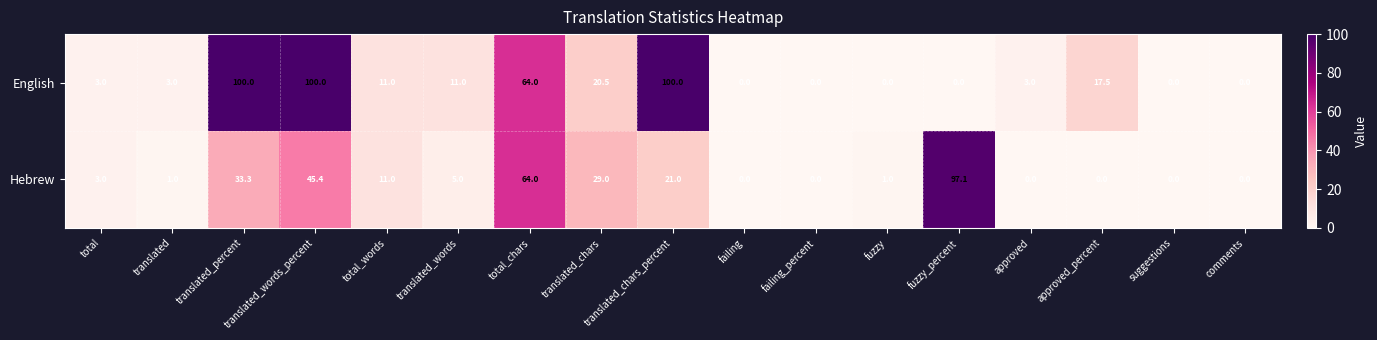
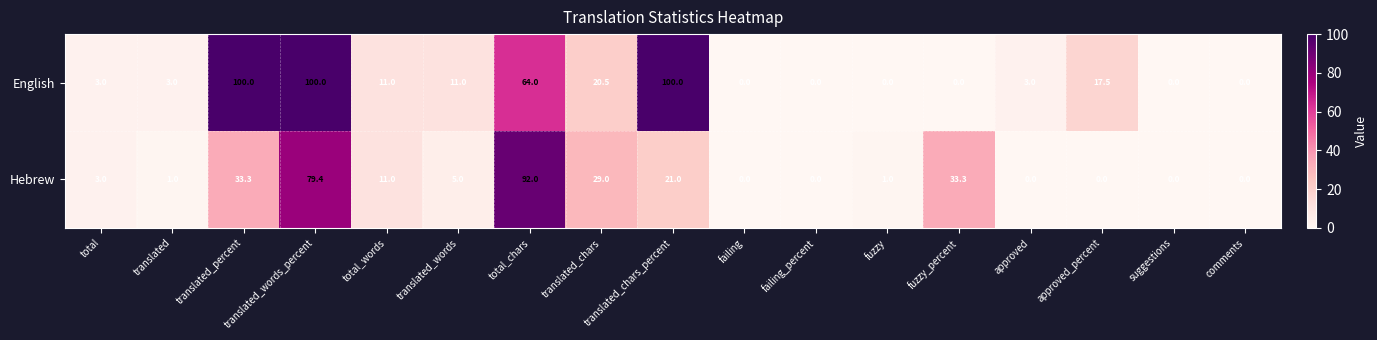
Hebrew, translated_words_percent: 45.4 -> 79.4
Hebrew, total_chars: 64.0 -> 92.0
Hebrew, fuzzy_percent: 97.1 -> 33.3
